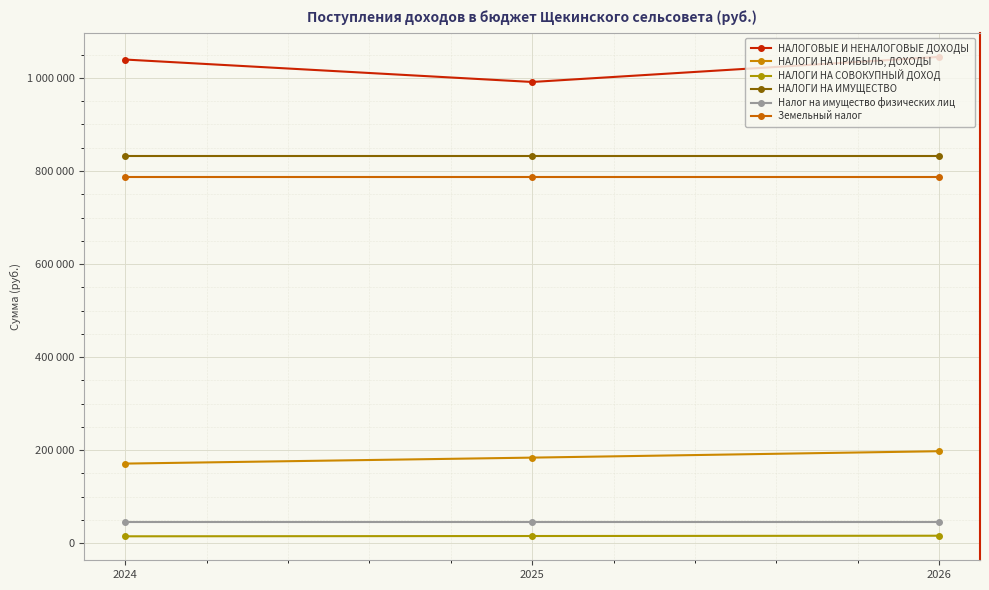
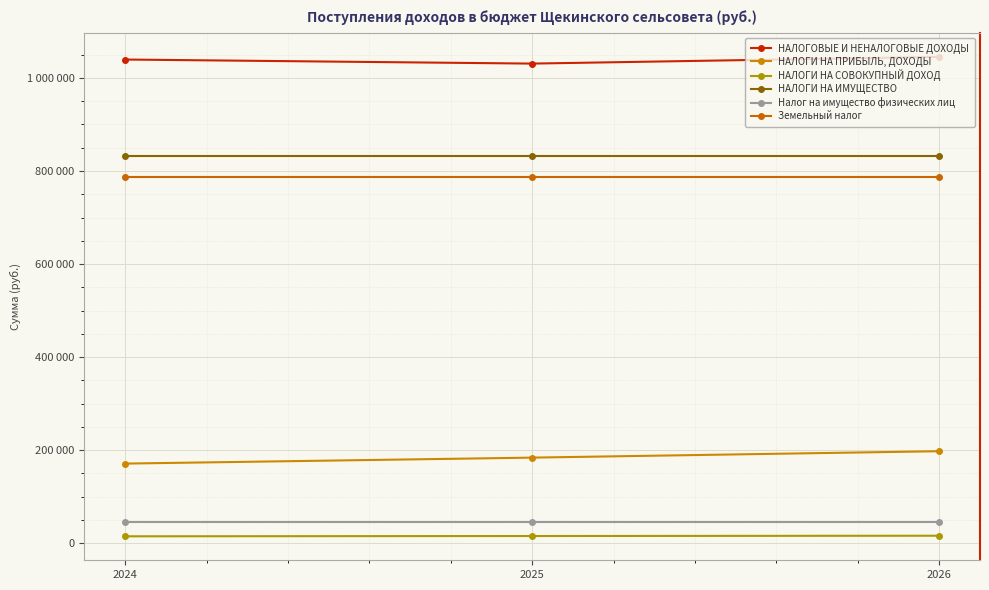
НАЛОГОВЫЕ И НЕНАЛОГОВЫЕ ДОХОДЫ, 2025: 990000 -> 1030000
